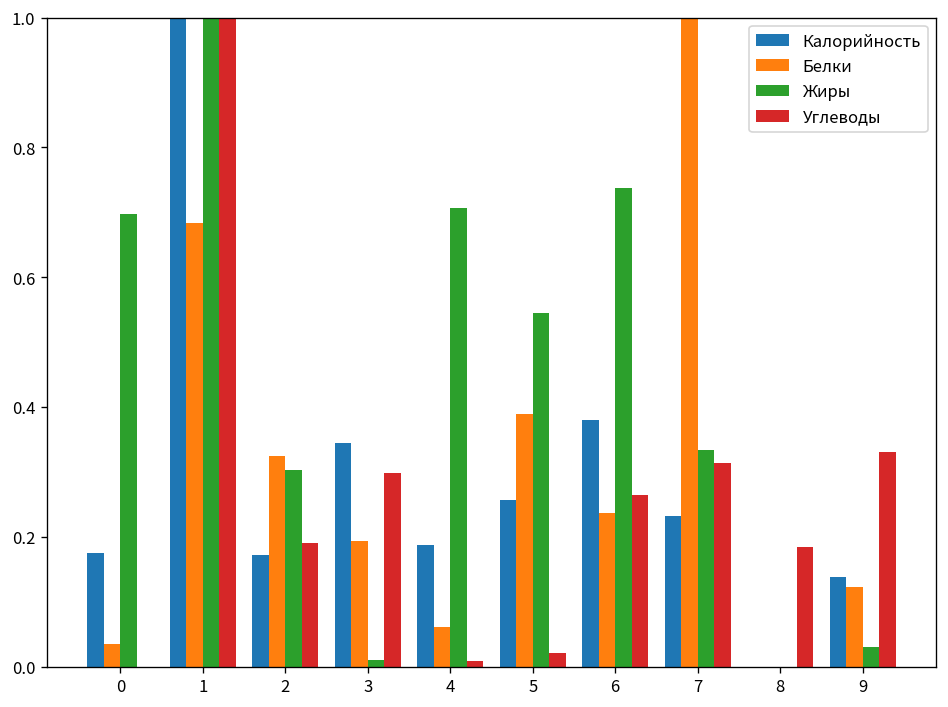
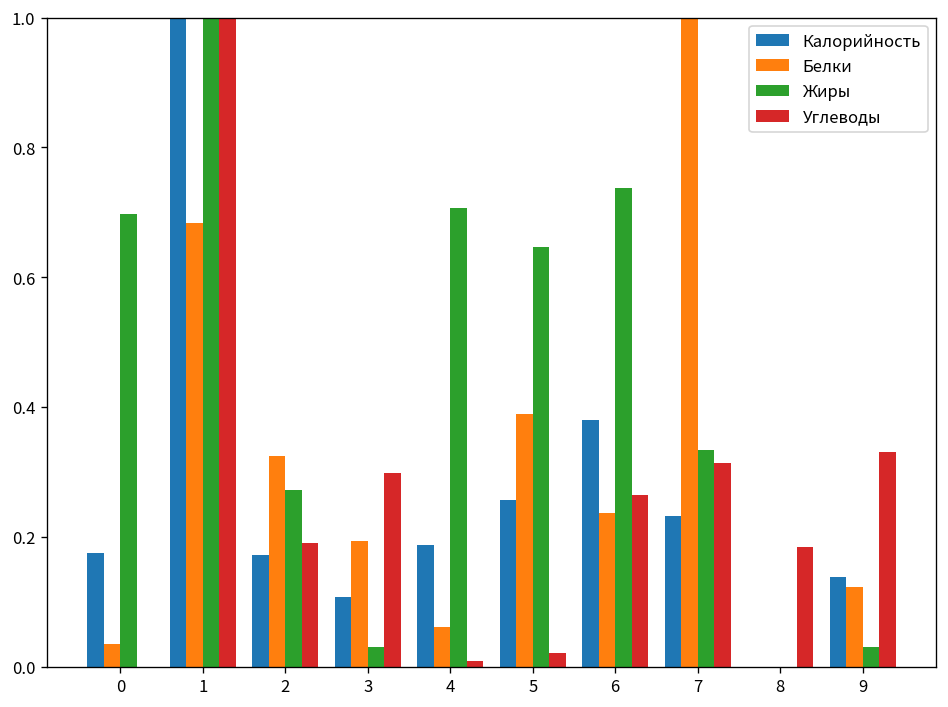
Жиры, 2: 0.30 -> 0.27
Калорийность, 3: 0.34 -> 0.11
Жиры, 3: 0.01 -> 0.03
Жиры, 5: 0.55 -> 0.65
